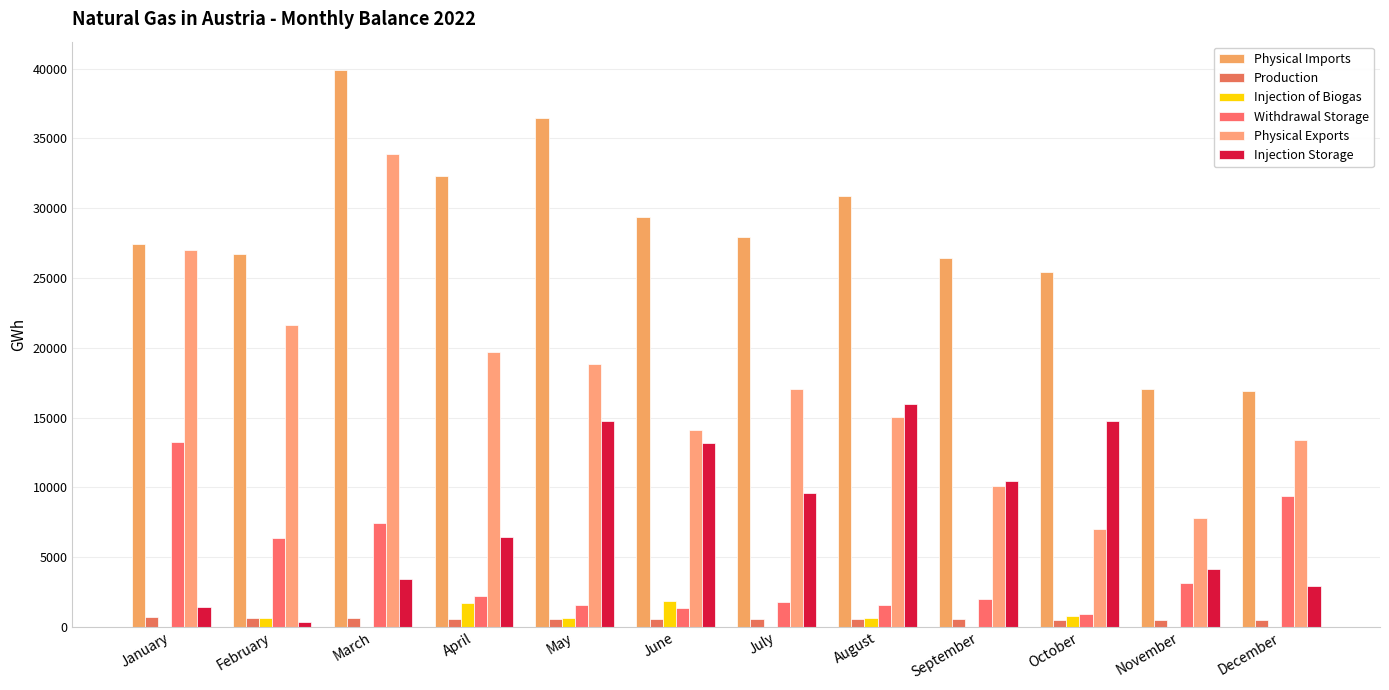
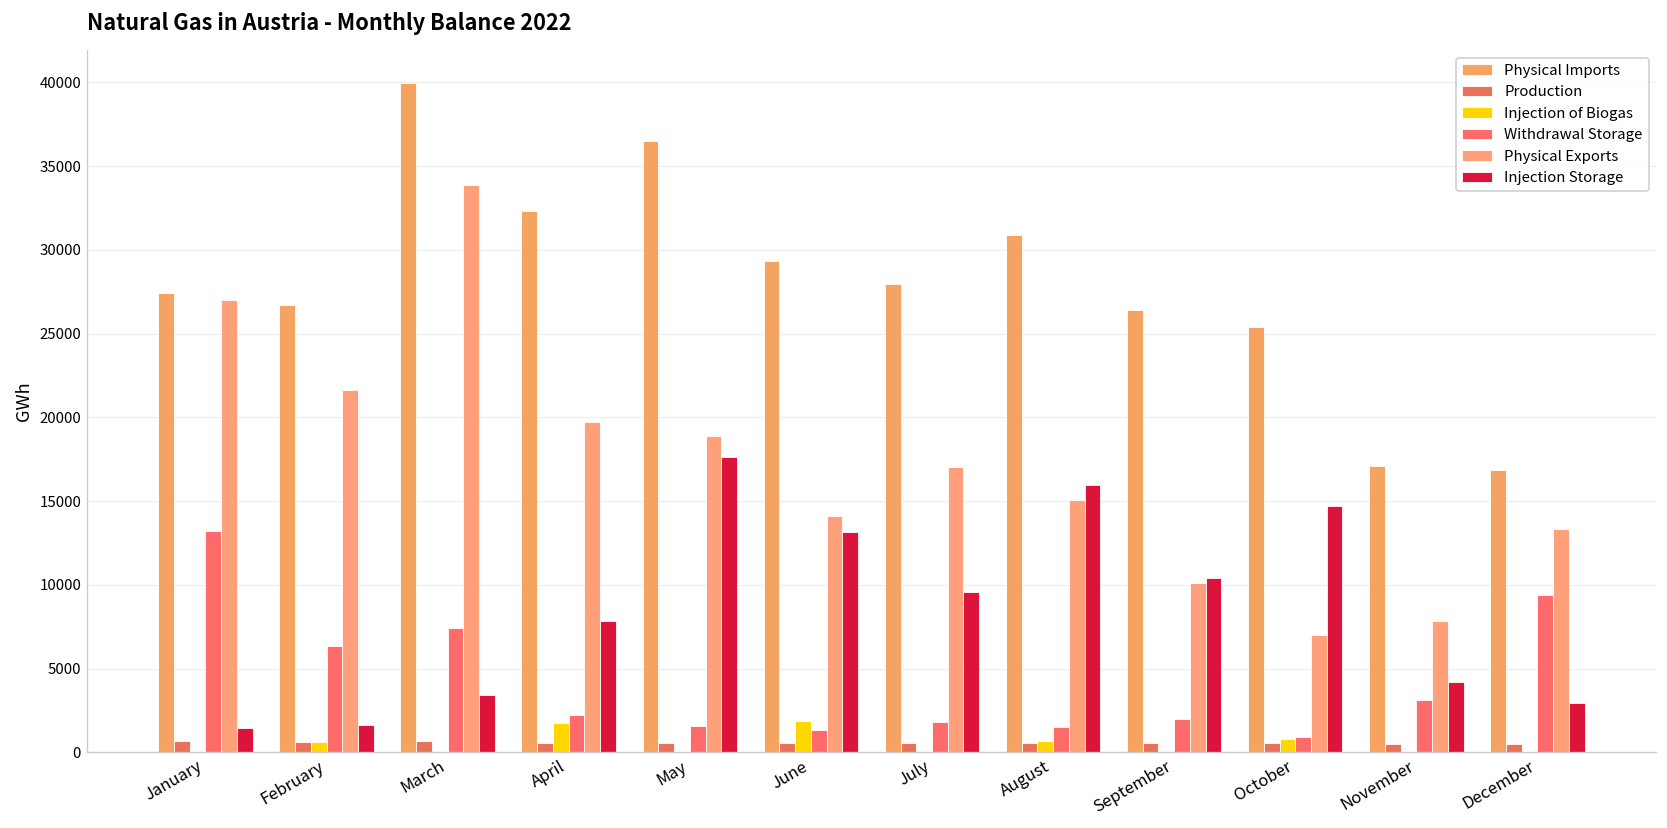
Injection Storage, February: 400 -> 1600
Injection Storage, April: 6400 -> 7800
Injection of Biogas, May: 600 -> 0
Injection Storage, May: 14800 -> 17600
